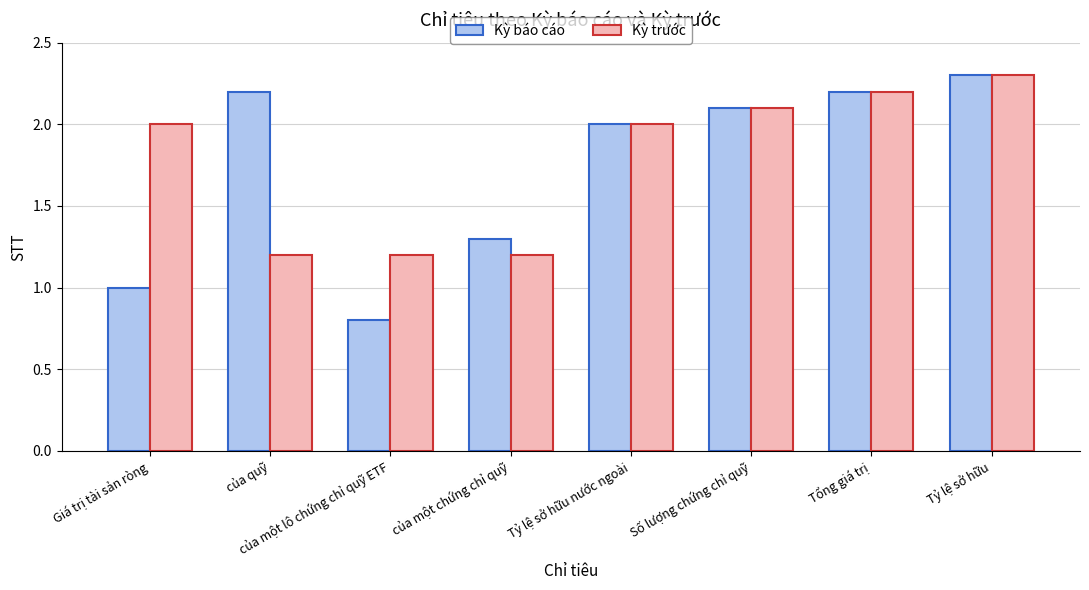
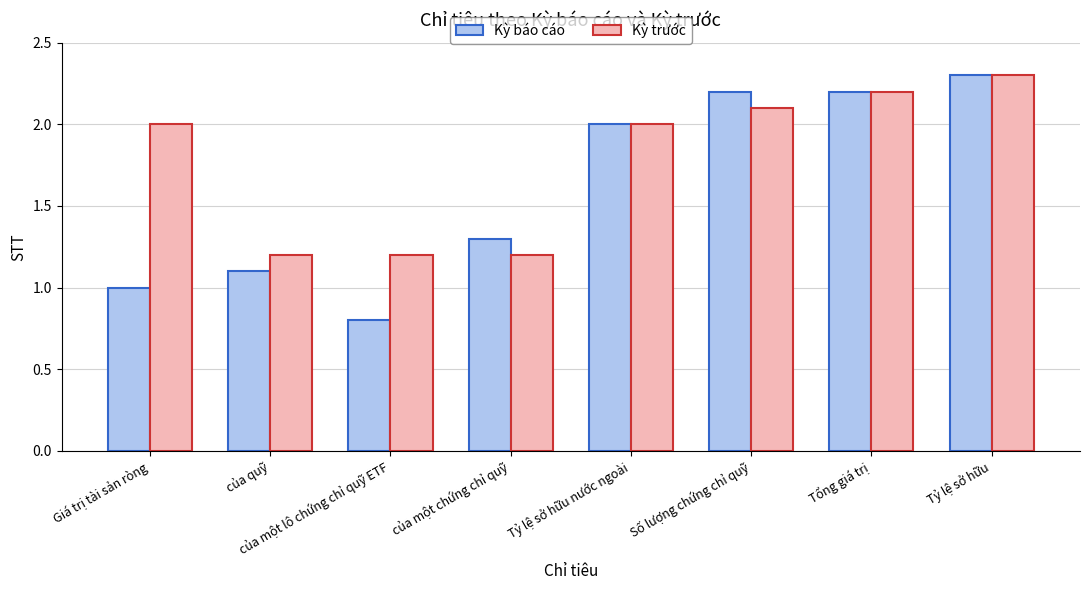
Kỳ báo cáo, của quỹ: 2.2 -> 1.1
Kỳ báo cáo, Số lượng chứng chỉ quỹ: 2.1 -> 2.2
